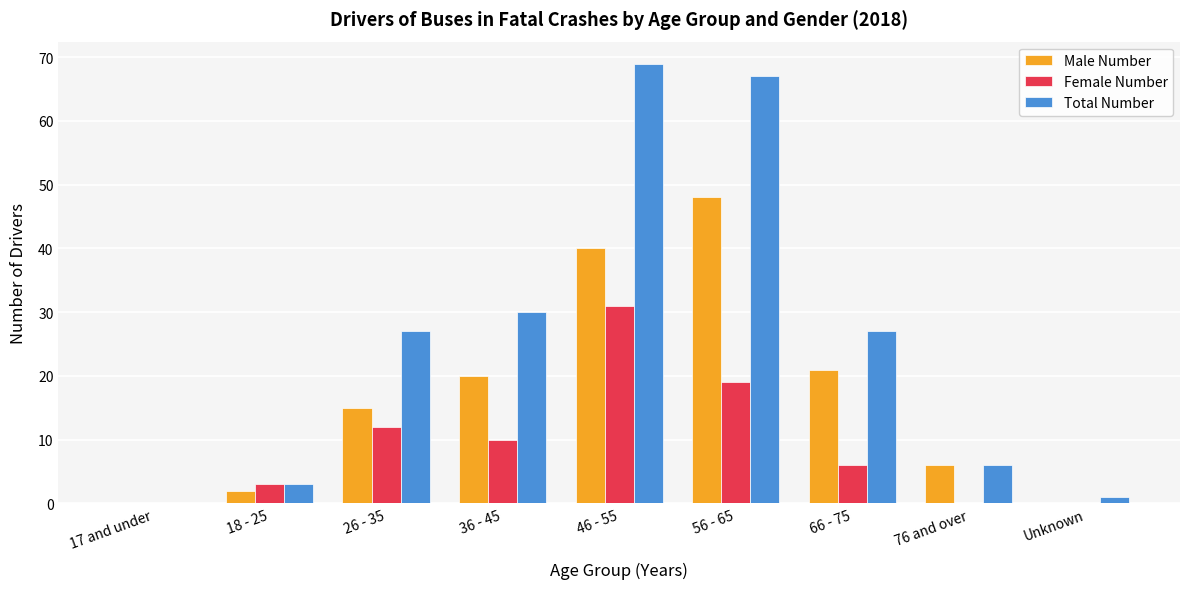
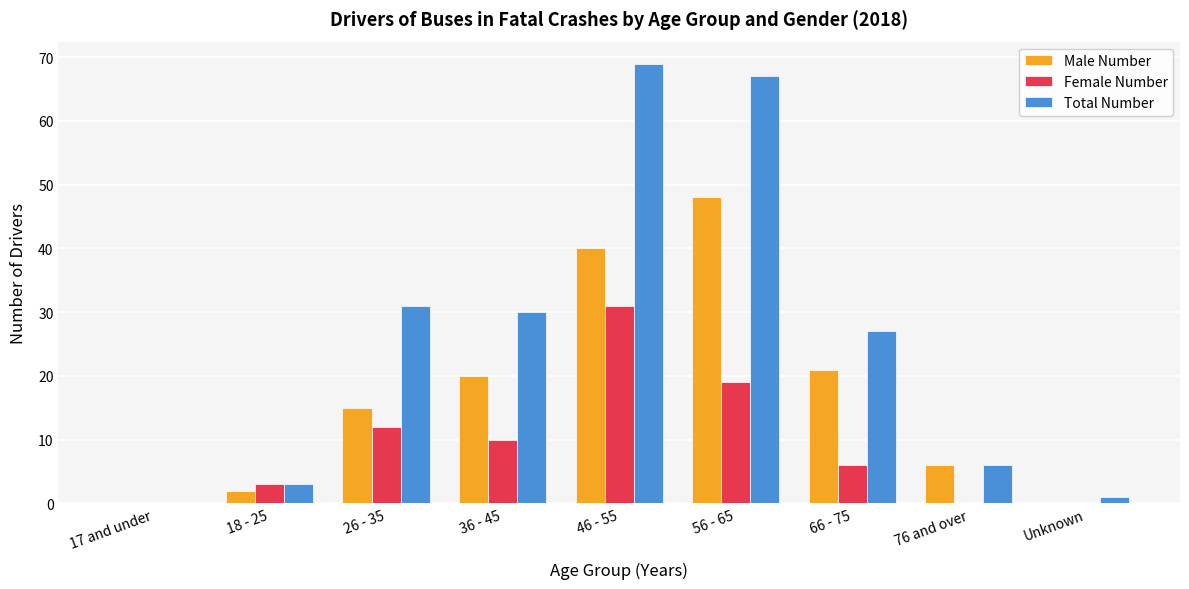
Total Number, 26 - 35: 27 -> 31
